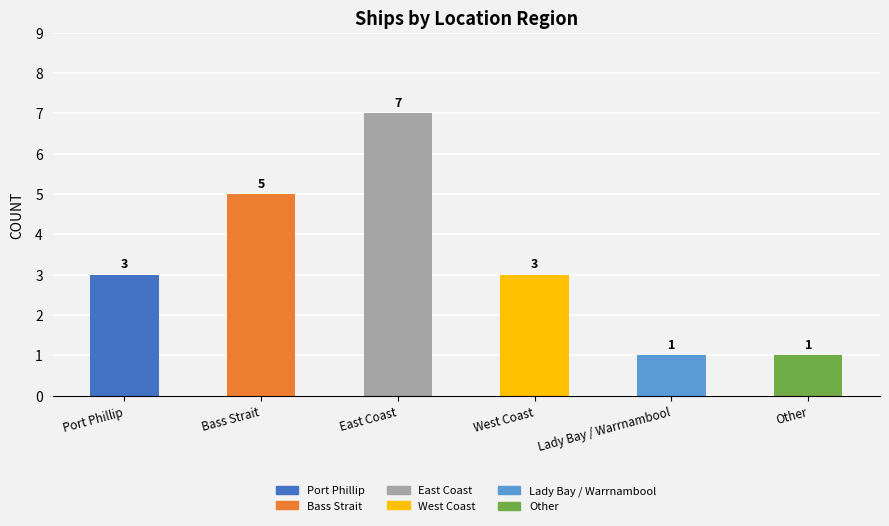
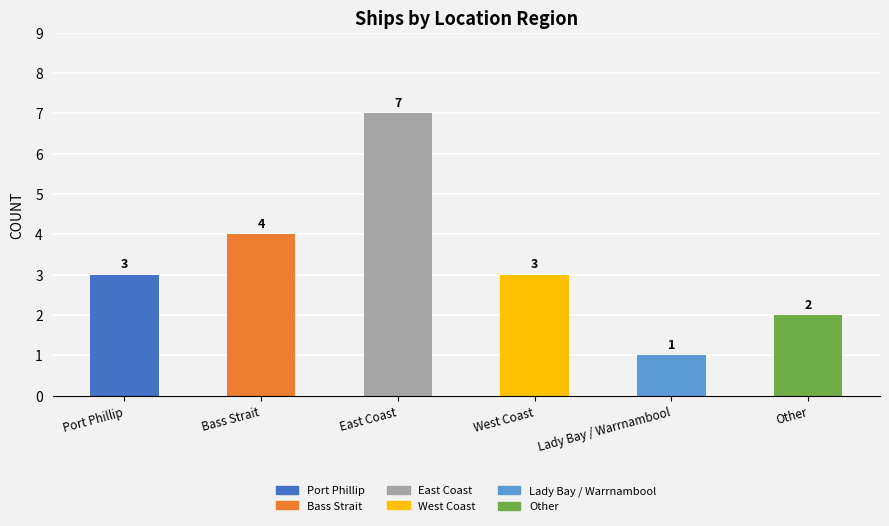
Bass Strait: 5 -> 4
Other: 1 -> 2
